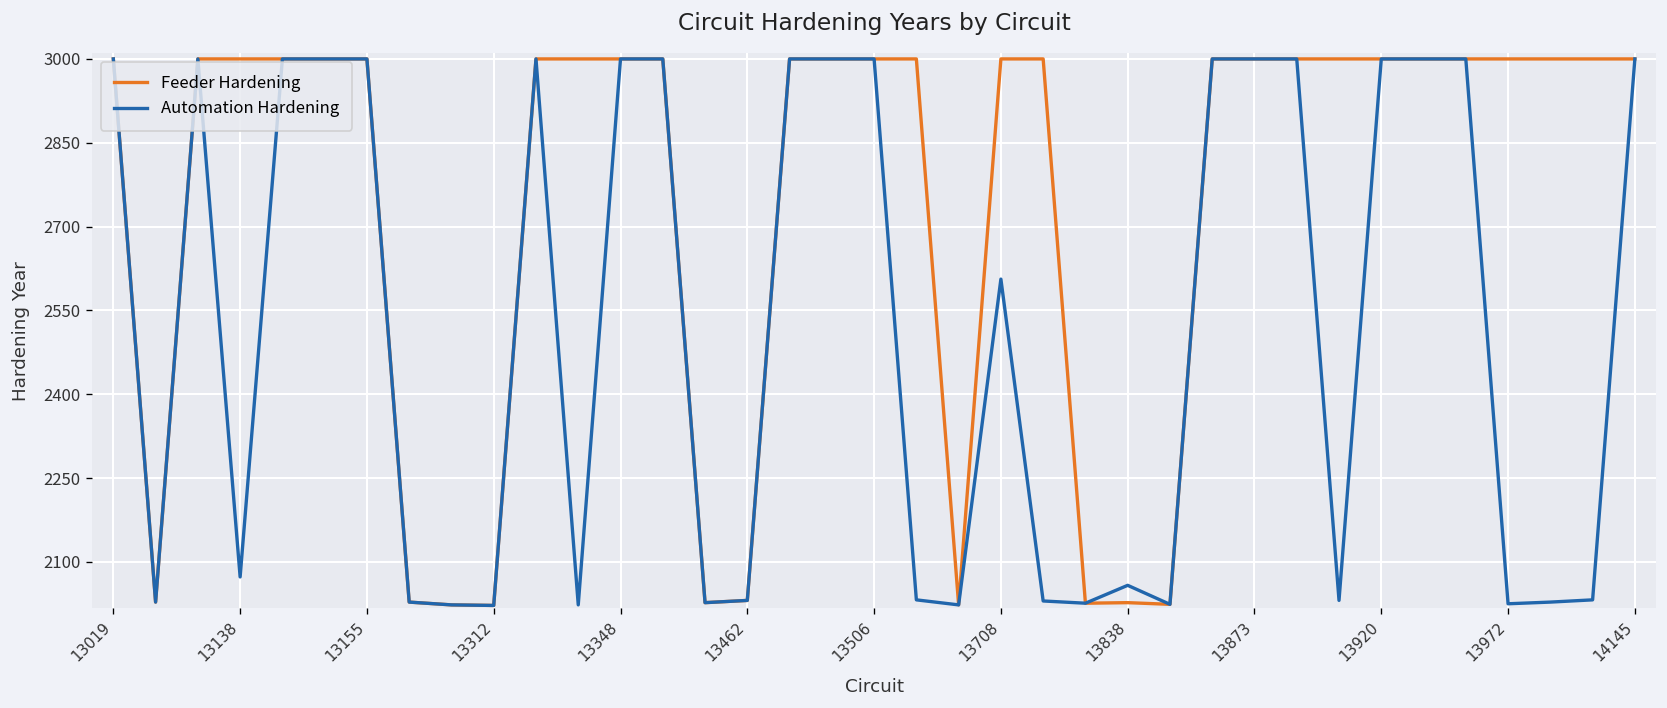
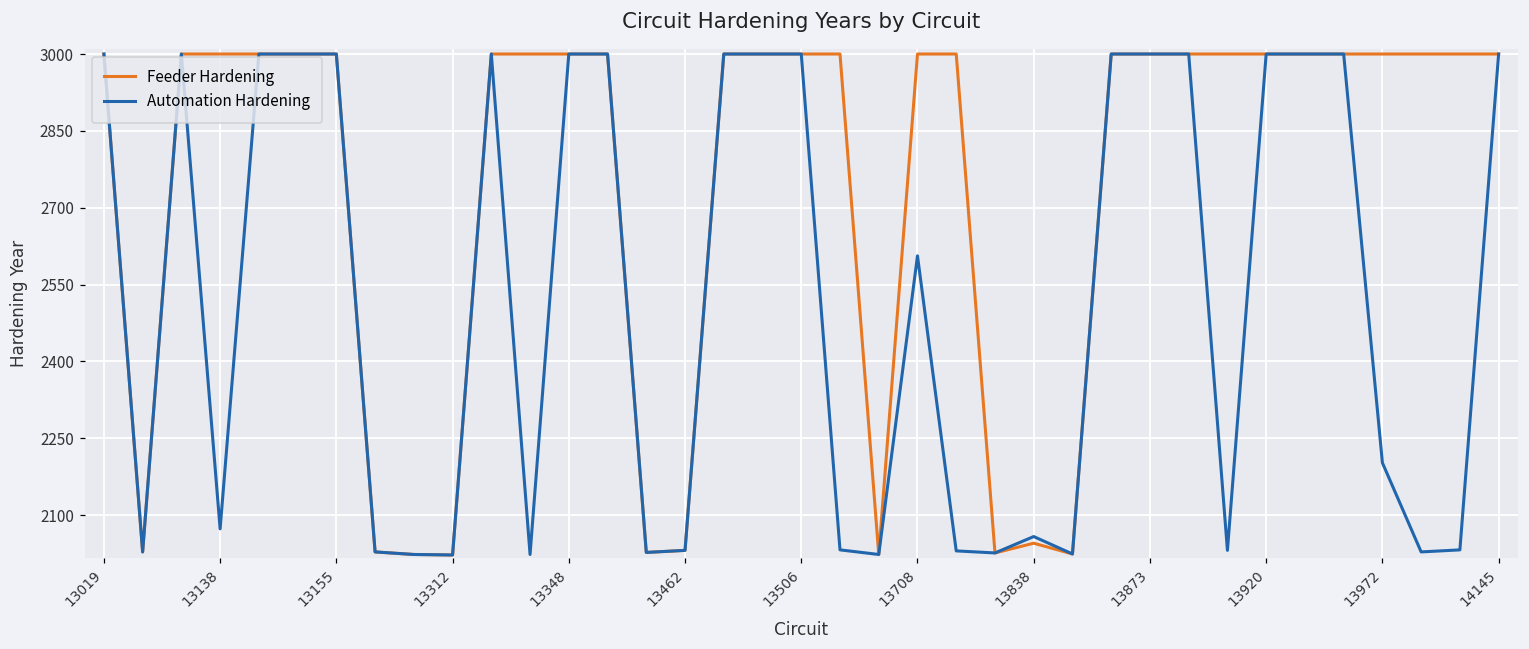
Feeder Hardening, 13838: 2030 -> 2050
Automation Hardening, 13972: 2030 -> 2200
